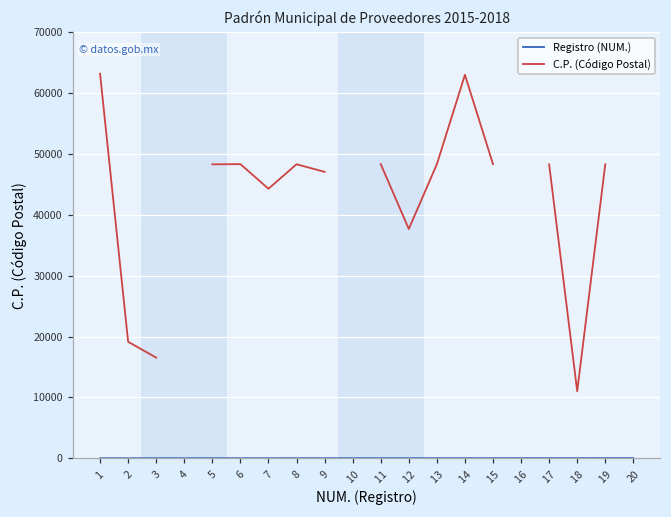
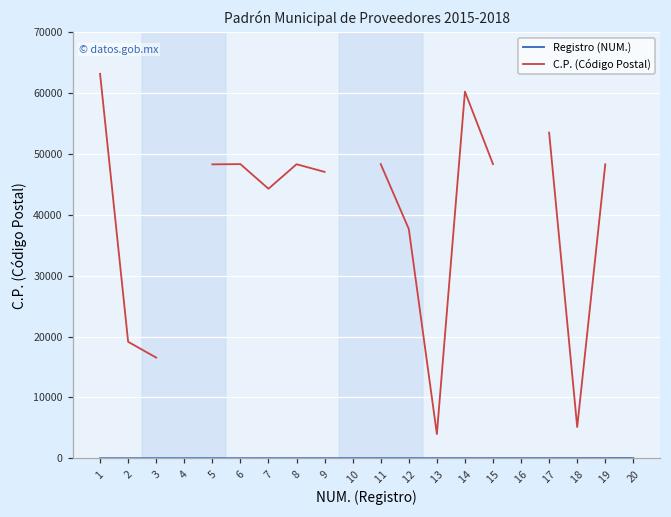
C.P. (Código Postal), 13: 48000 -> 4000
C.P. (Código Postal), 14: 63000 -> 60000
C.P. (Código Postal), 17: 48000 -> 54000
C.P. (Código Postal), 18: 11000 -> 5000
